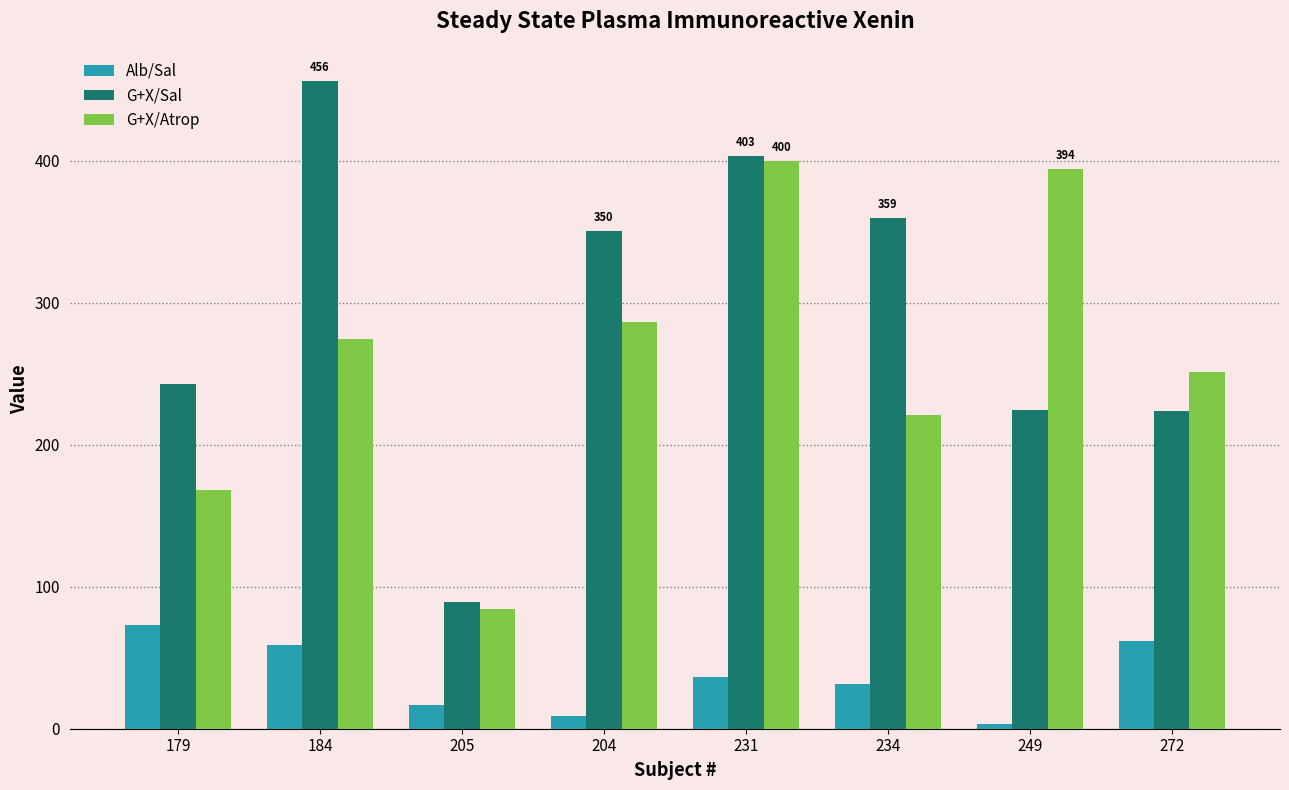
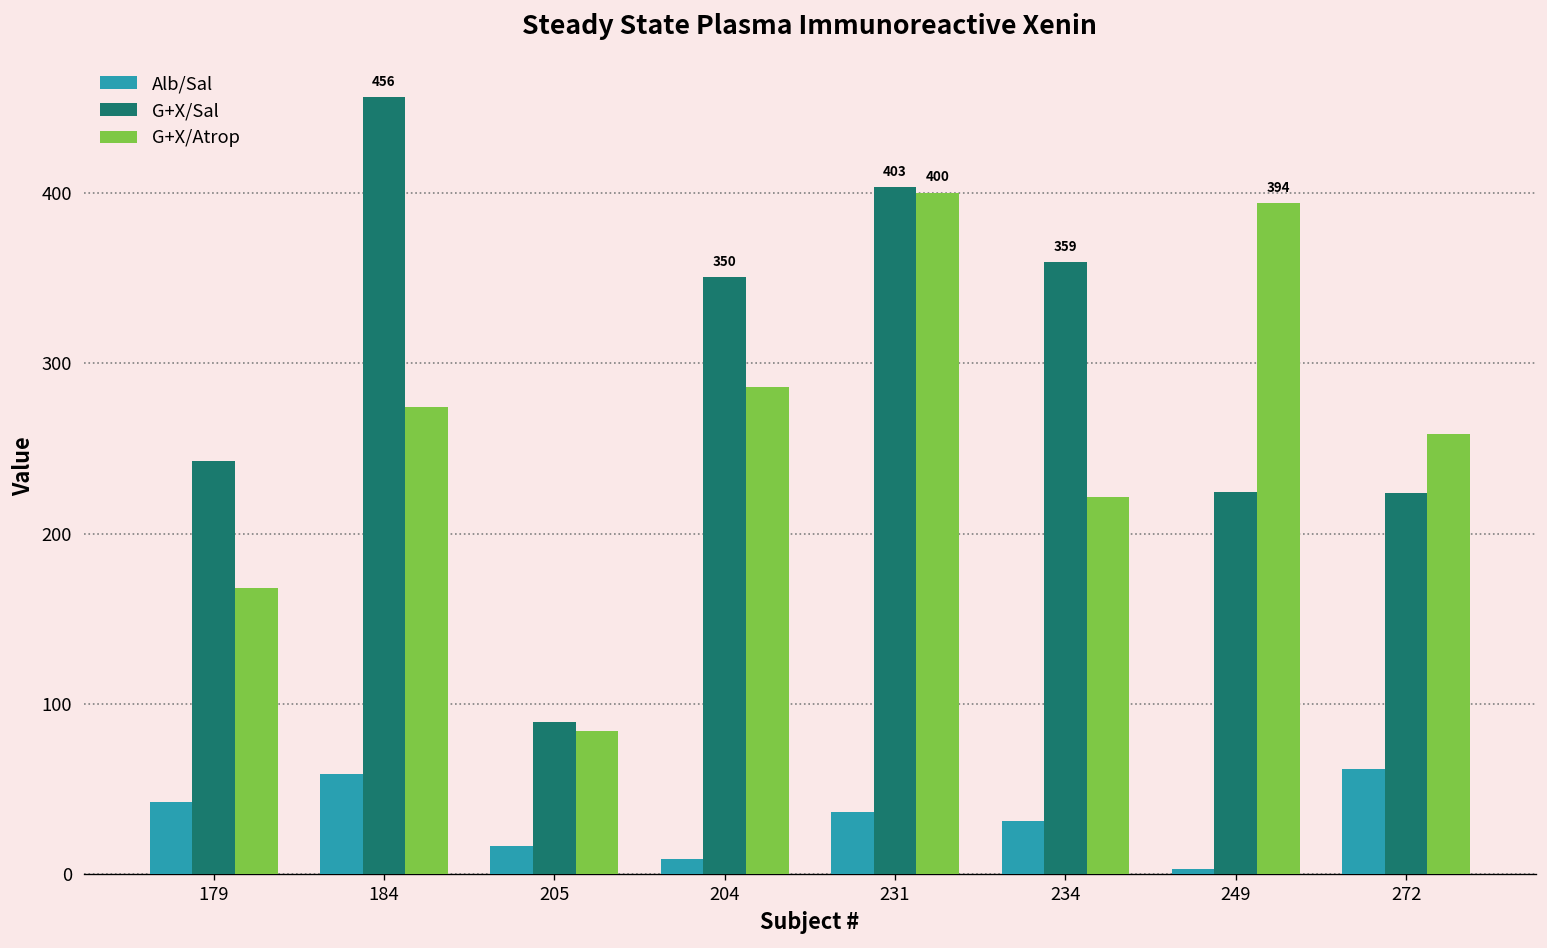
Alb/Sal, 179: 73 -> 42
G+X/Atrop, 272: 251 -> 258
